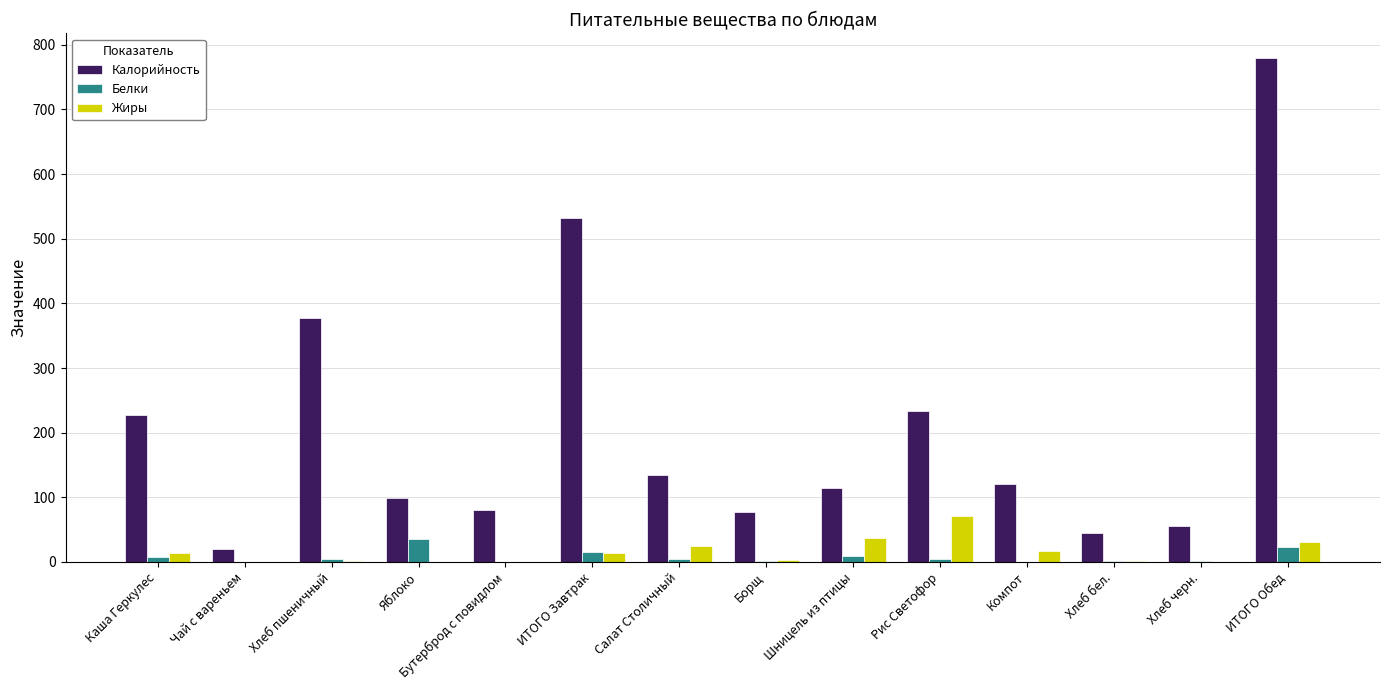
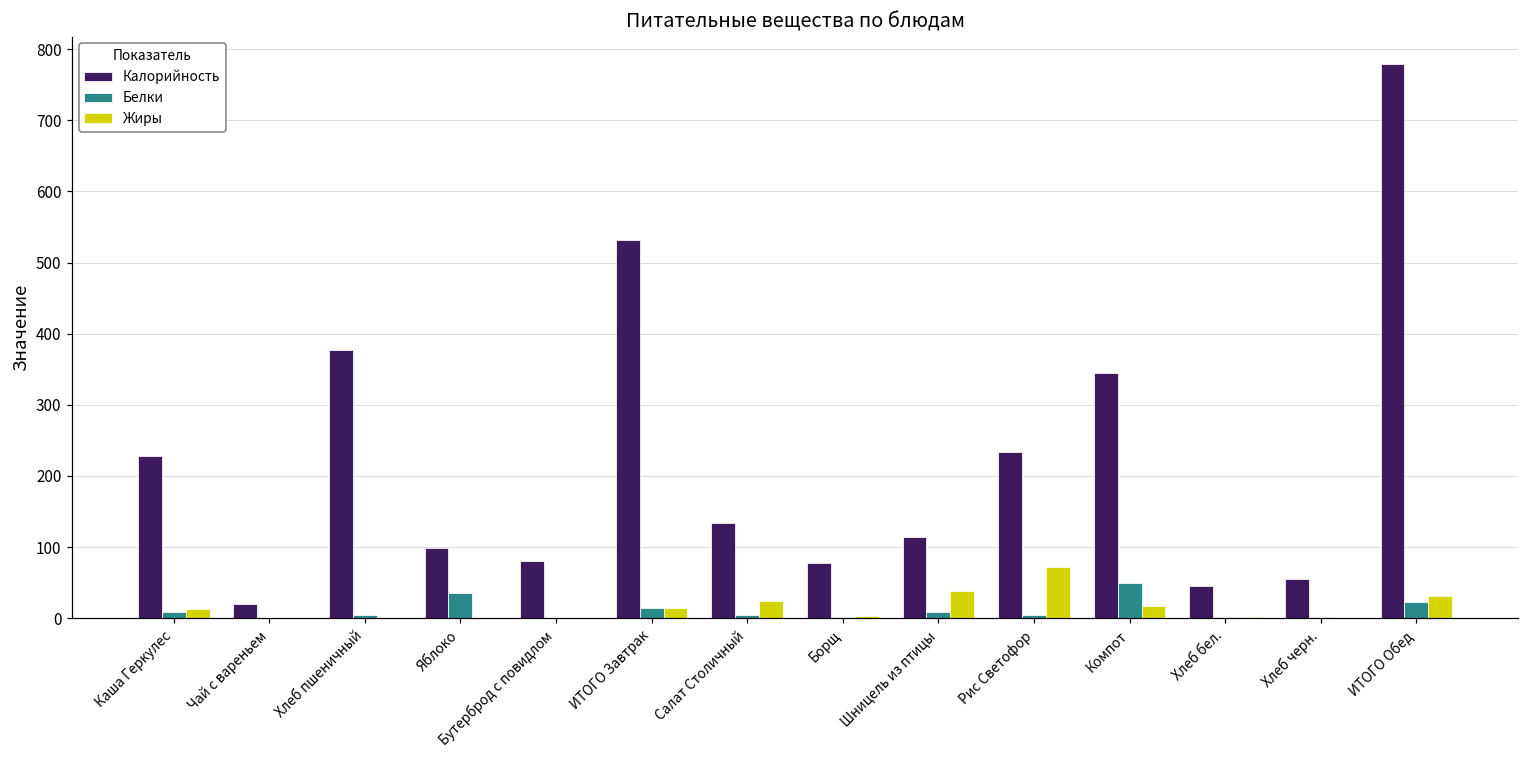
Калорийность, Компот: 120 -> 340
Белки, Компот: 0 -> 50
